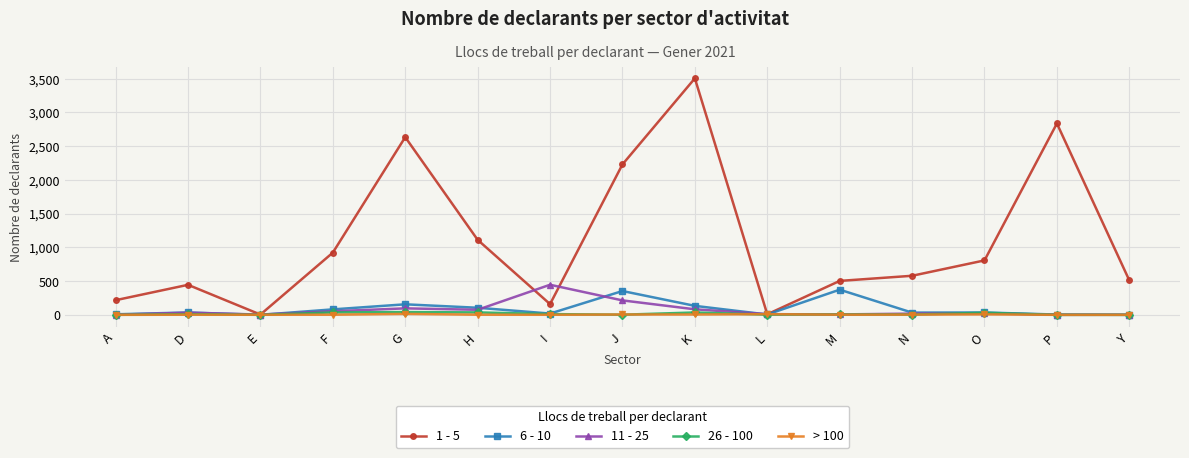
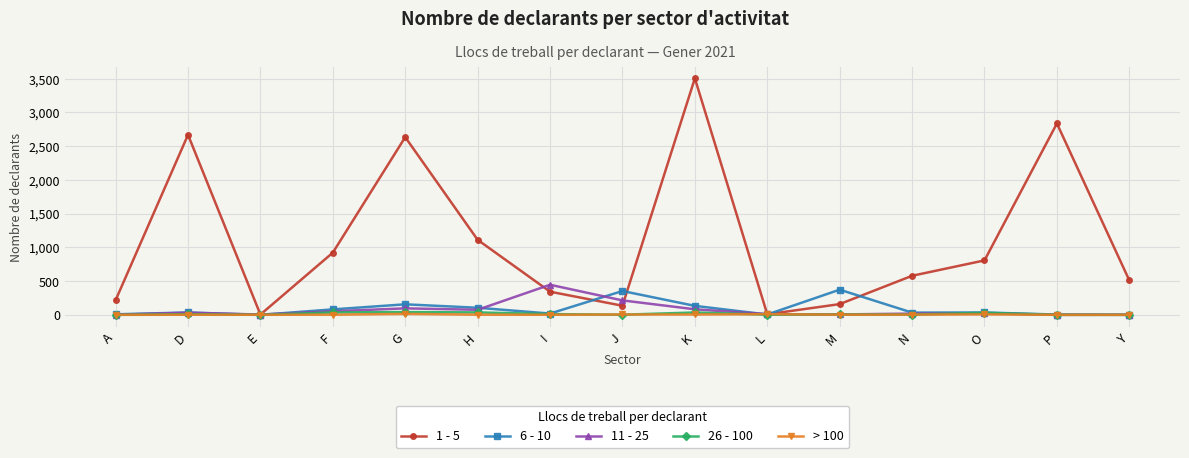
1 - 5, D: 400 -> 2,700
1 - 5, I: 200 -> 300
1 - 5, J: 2,200 -> 100
1 - 5, M: 500 -> 200
